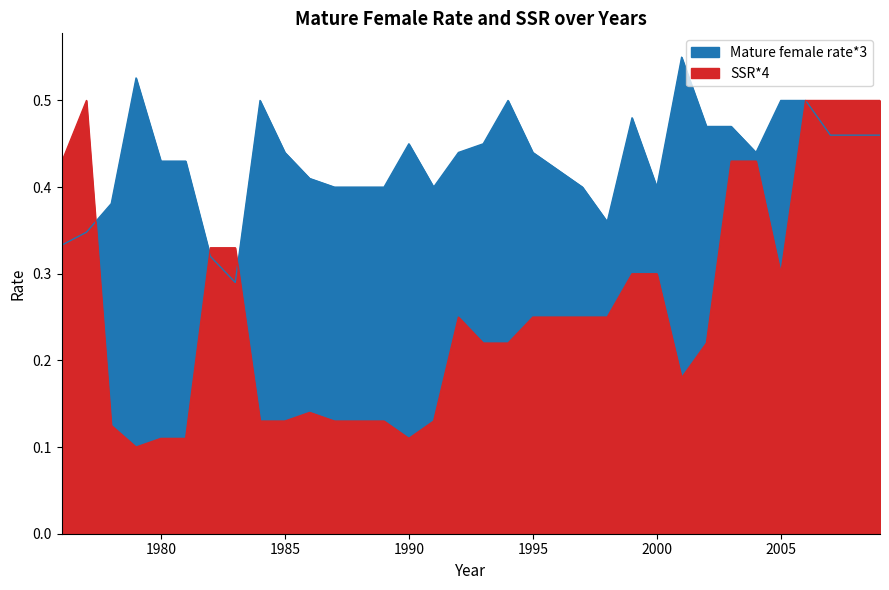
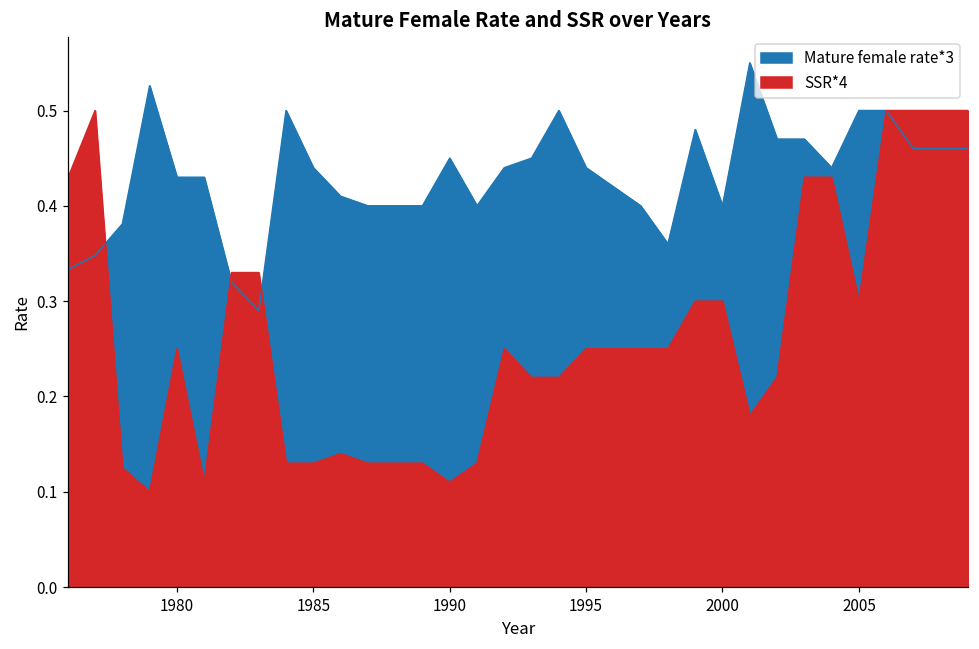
SSR*4, 1980: 0.11 -> 0.25
